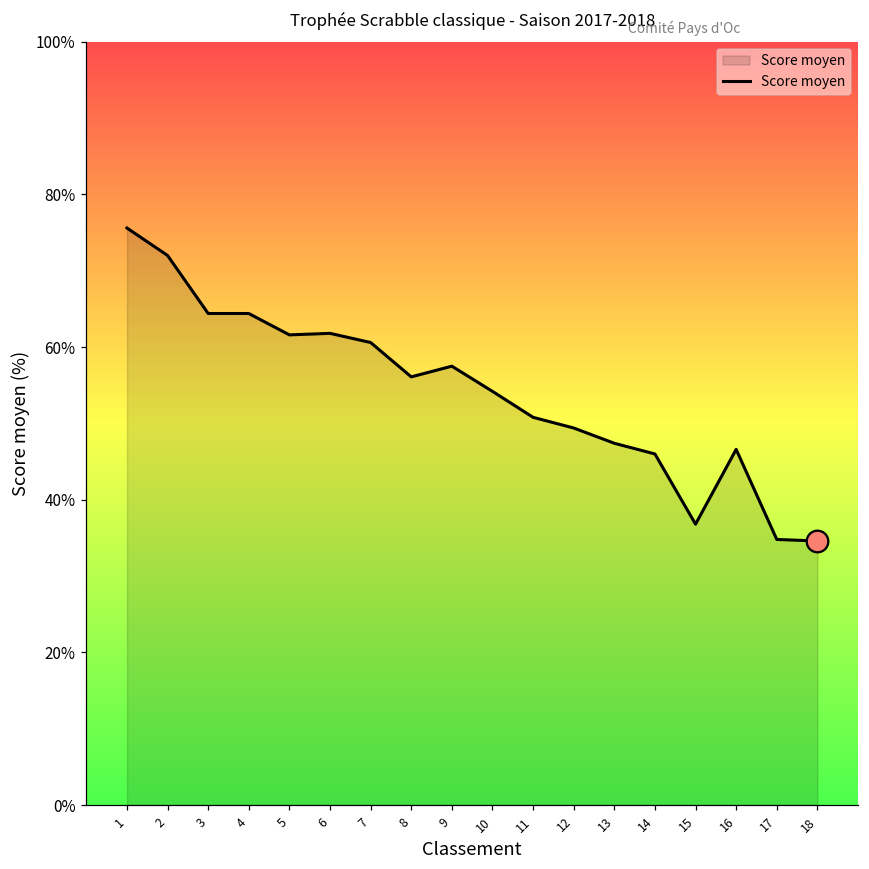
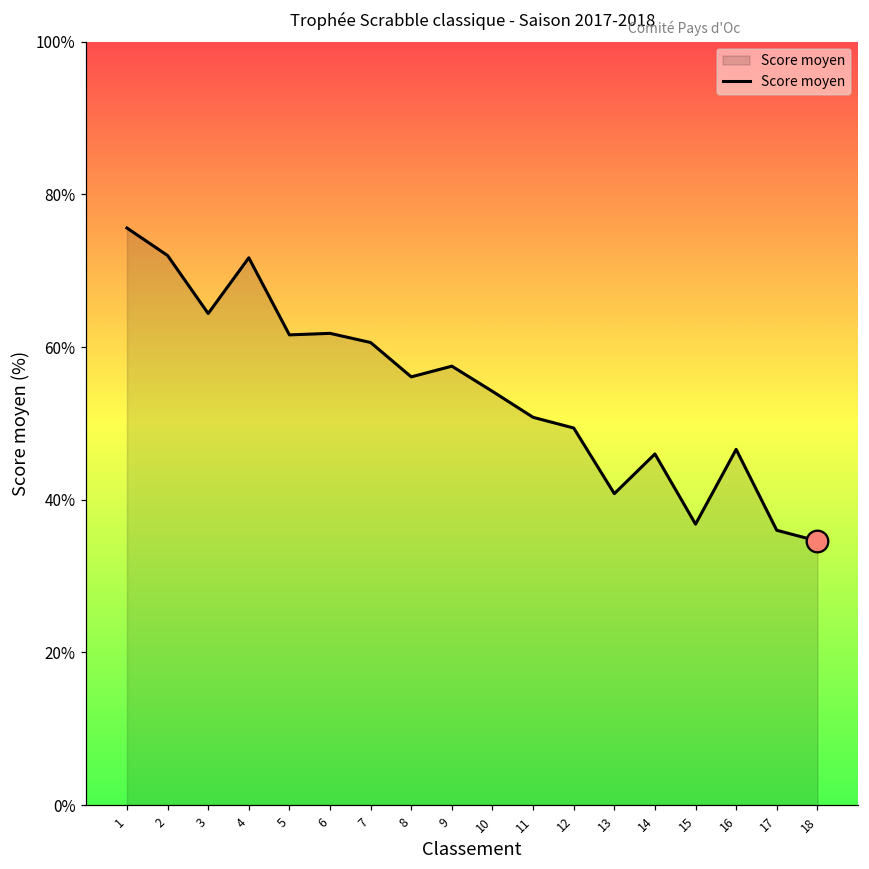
Score moyen, 4: 64% -> 72%
Score moyen, 13: 47% -> 41%
Score moyen, 17: 35% -> 36%
